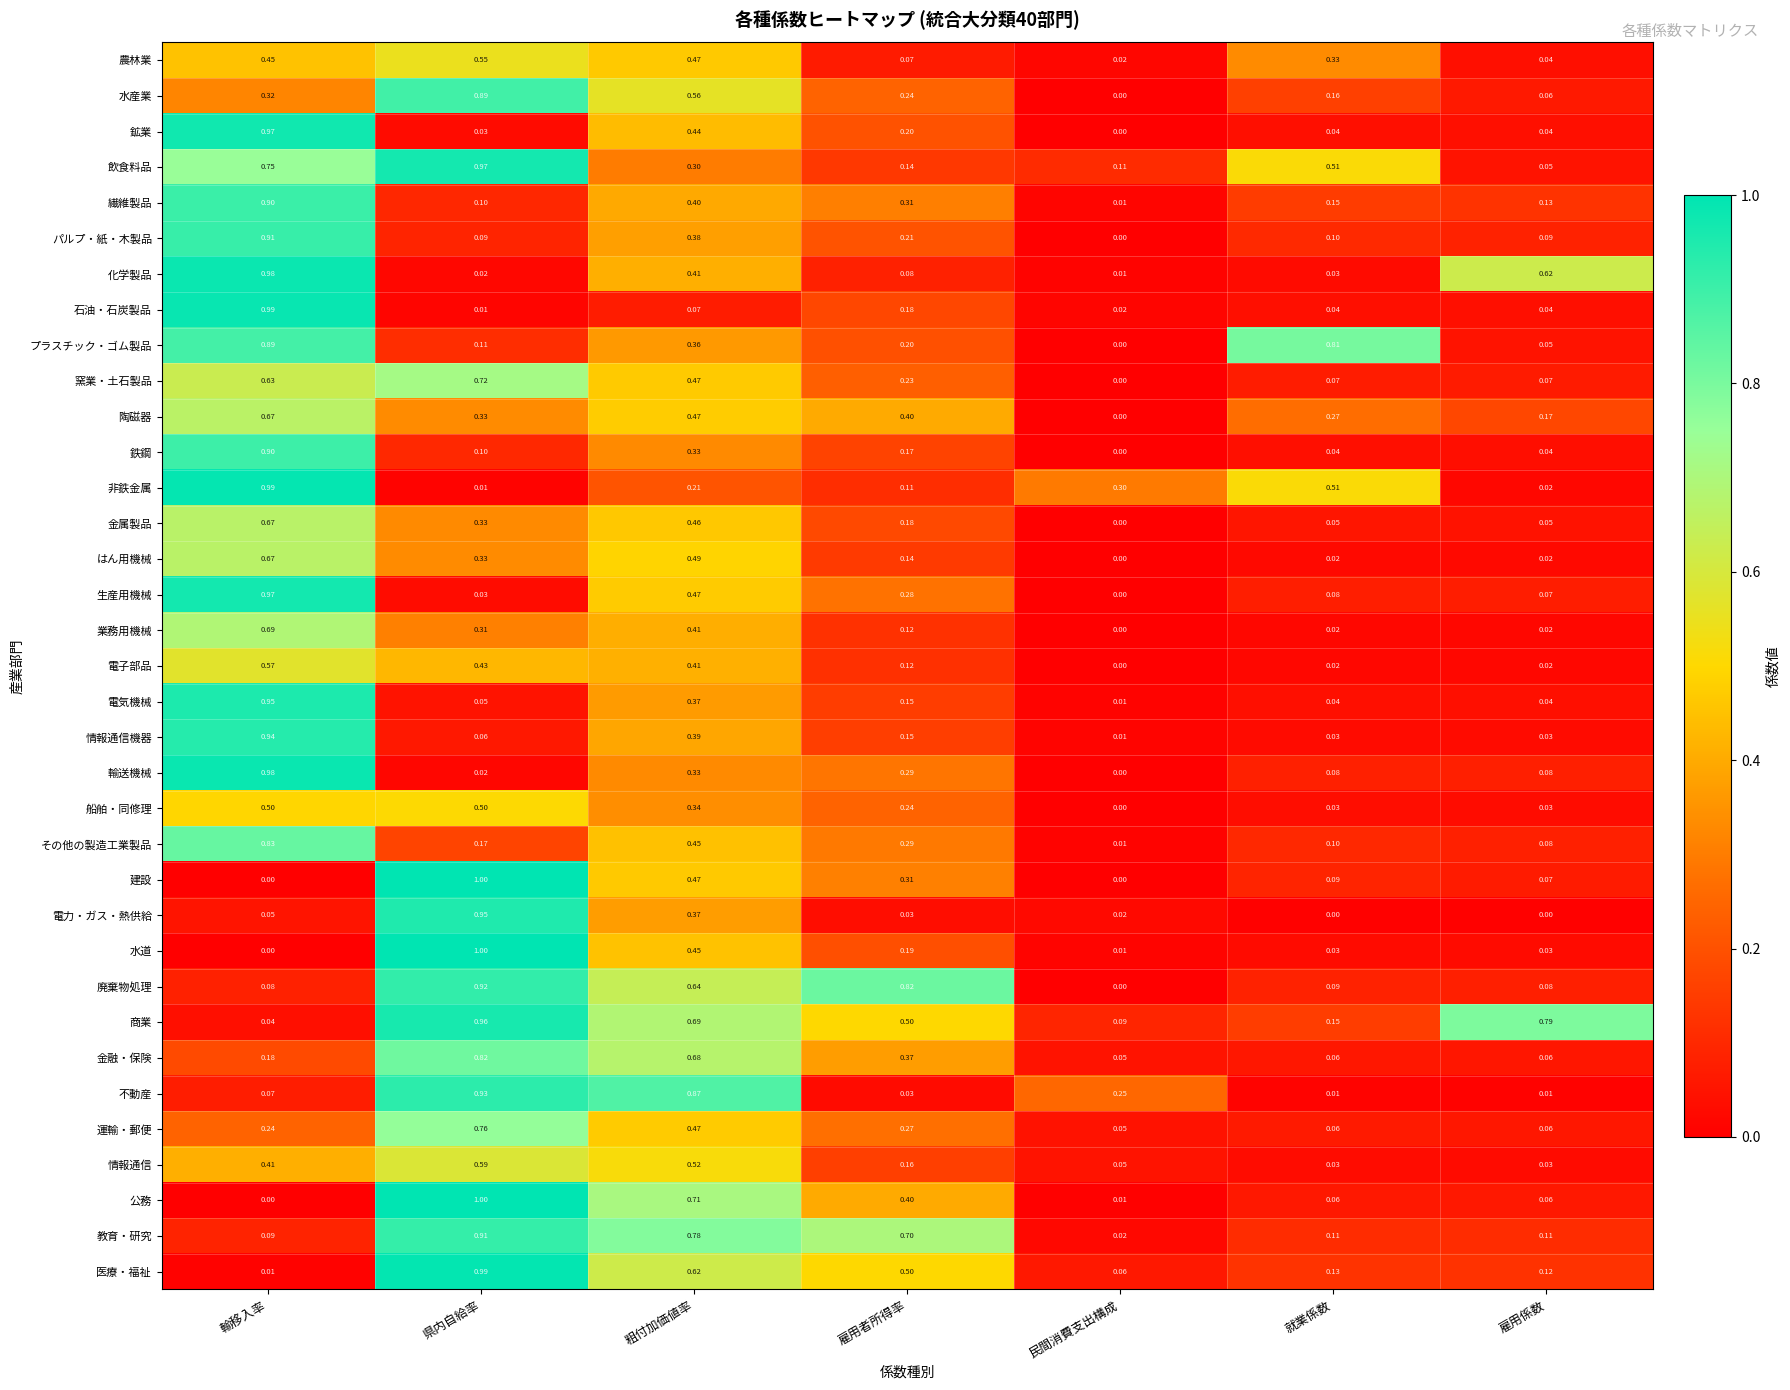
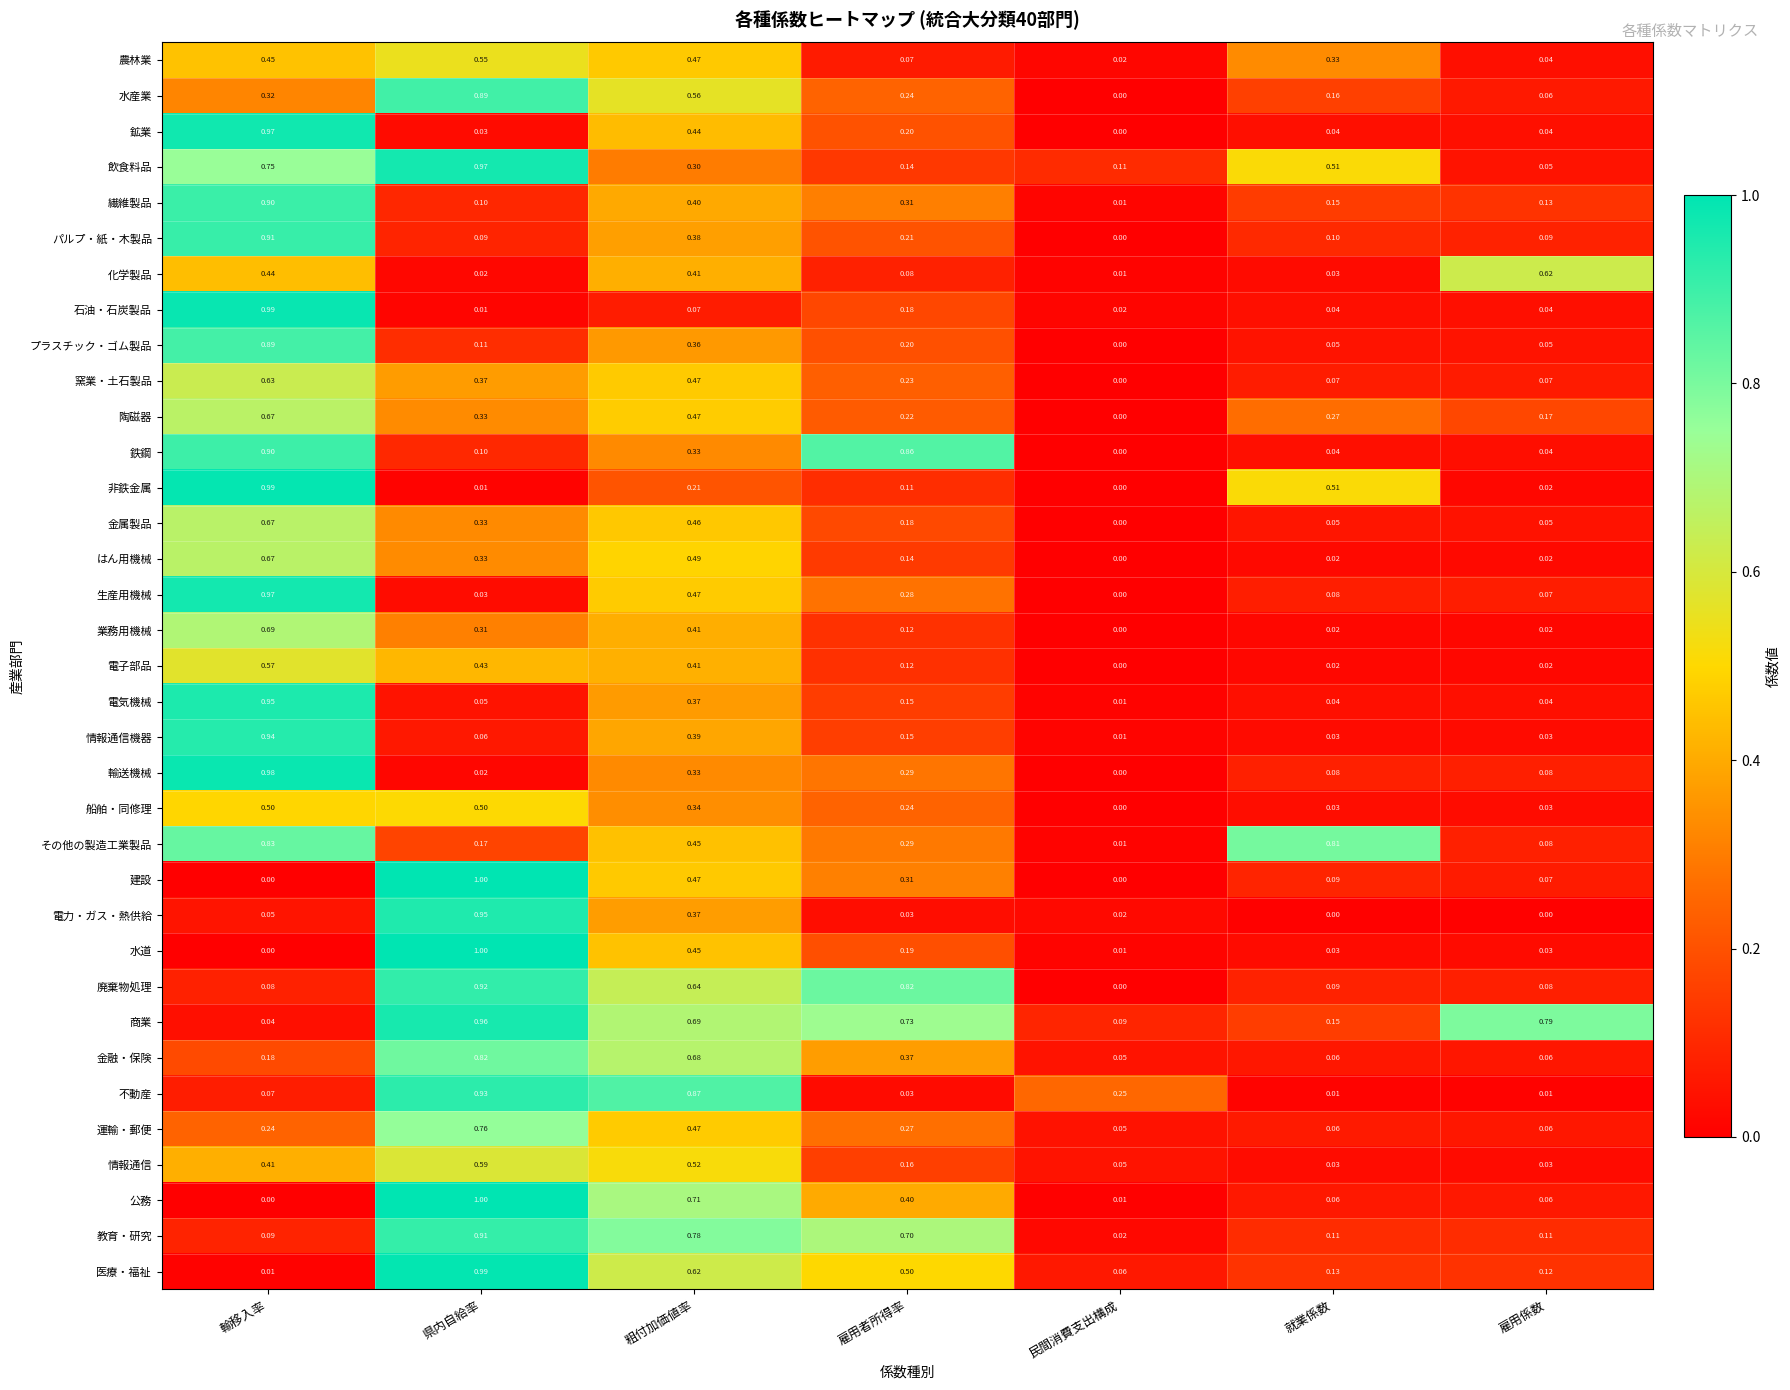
化学製品, 輸移入率: 0.98 -> 0.44
プラスチック・ゴム製品, 就業係数: 0.81 -> 0.05
窯業・土石製品, 県内自給率: 0.72 -> 0.37
陶磁器, 雇用者所得率: 0.40 -> 0.22
鉄鋼, 雇用者所得率: 0.17 -> 0.86
非鉄金属, 民間消費支出構成: 0.30 -> 0.00
その他の製造工業製品, 就業係数: 0.10 -> 0.81
商業, 雇用者所得率: 0.50 -> 0.73
